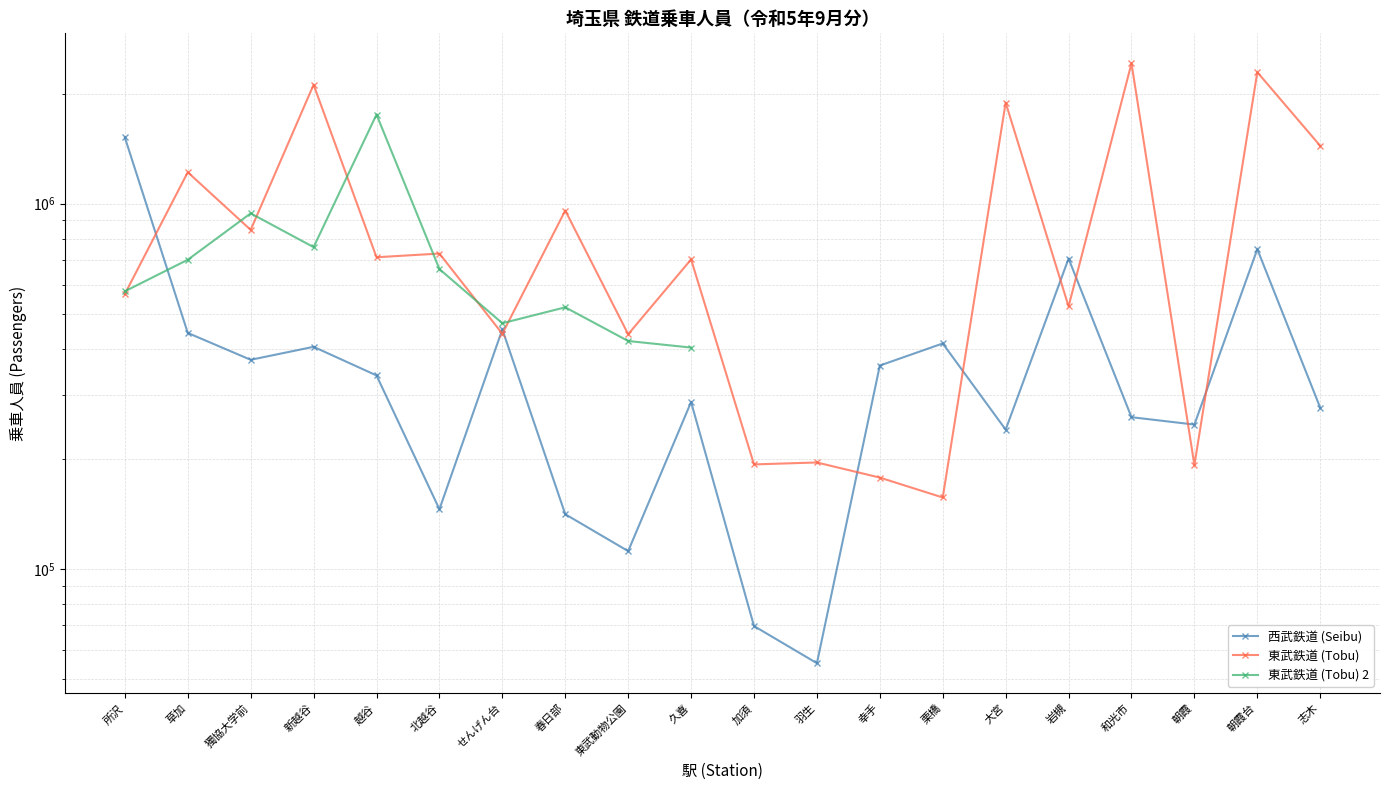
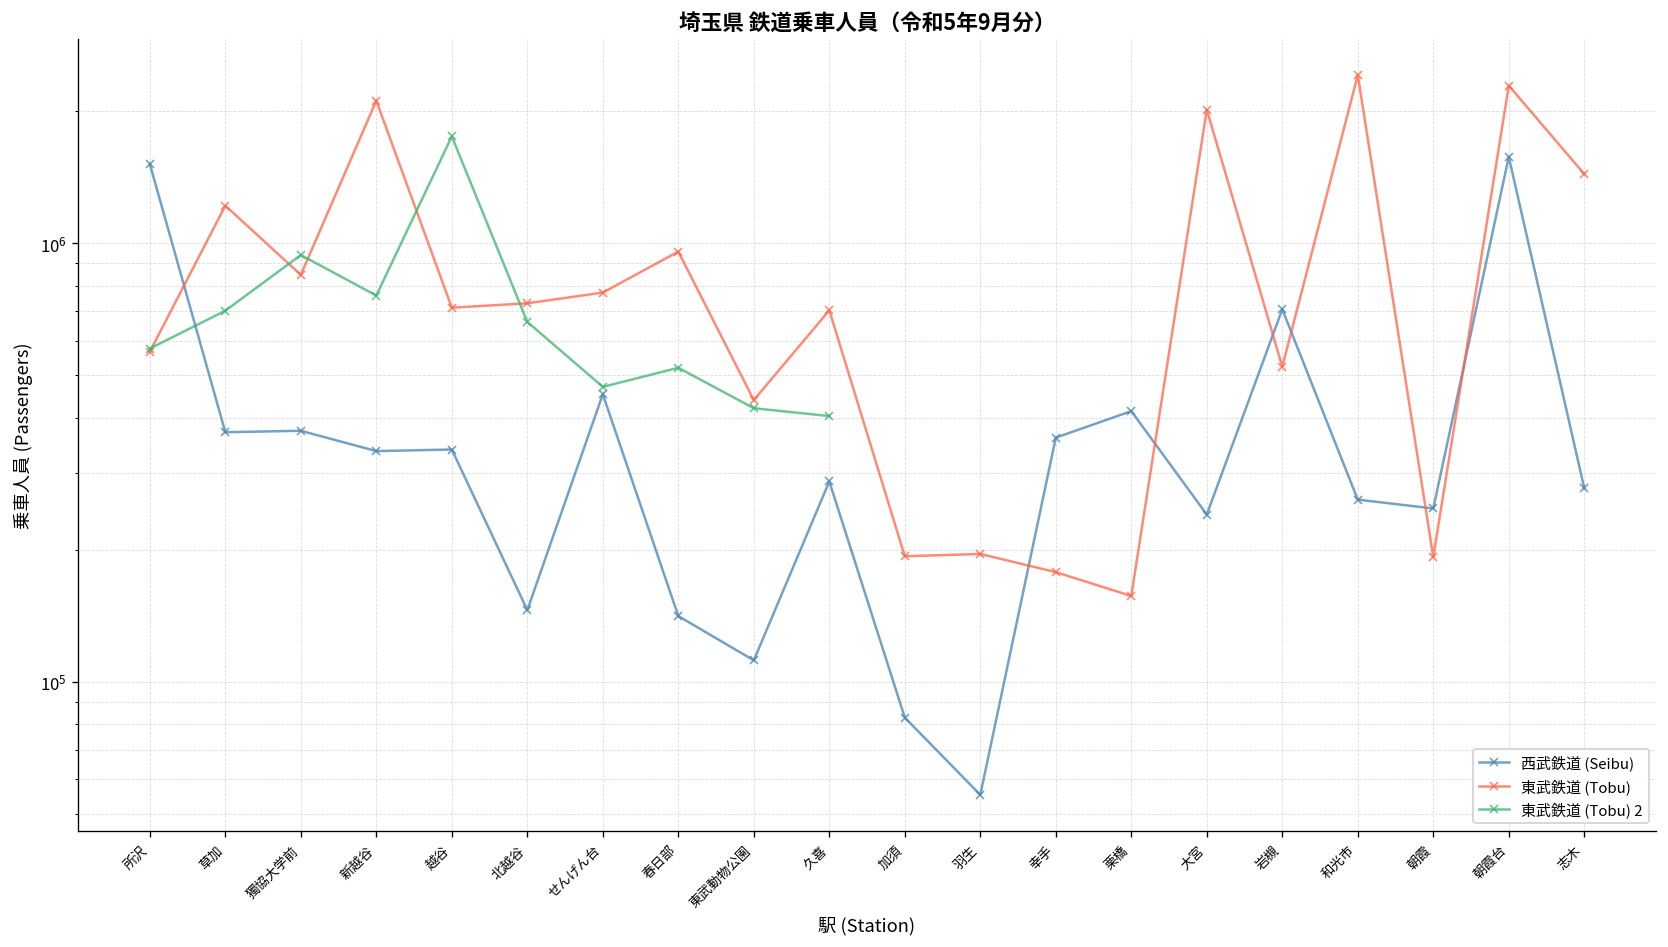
西武鉄道 (Seibu), 草加: 440000 -> 370000
西武鉄道 (Seibu), 新越谷: 410000 -> 340000
東武鉄道 (Tobu), せんげん台: 440000 -> 770000
西武鉄道 (Seibu), 加須: 70000 -> 83000
東武鉄道 (Tobu), 大宮: 1900000 -> 2000000
西武鉄道 (Seibu), 朝霞台: 750000 -> 1580000
